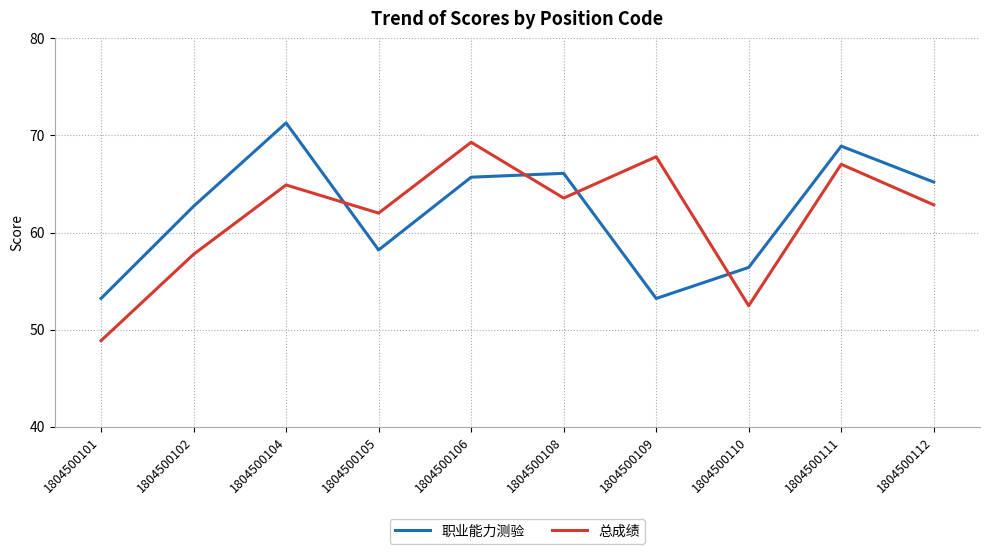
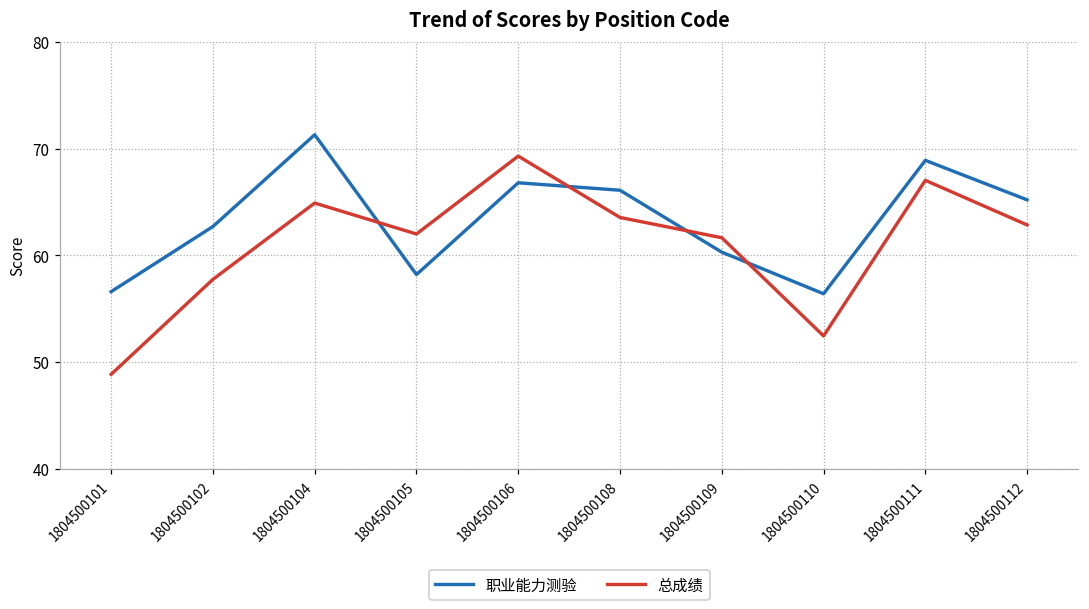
职业能力测验, 1804500101: 53 -> 57
职业能力测验, 1804500106: 66 -> 67
职业能力测验, 1804500109: 53 -> 60
总成绩, 1804500109: 68 -> 62
